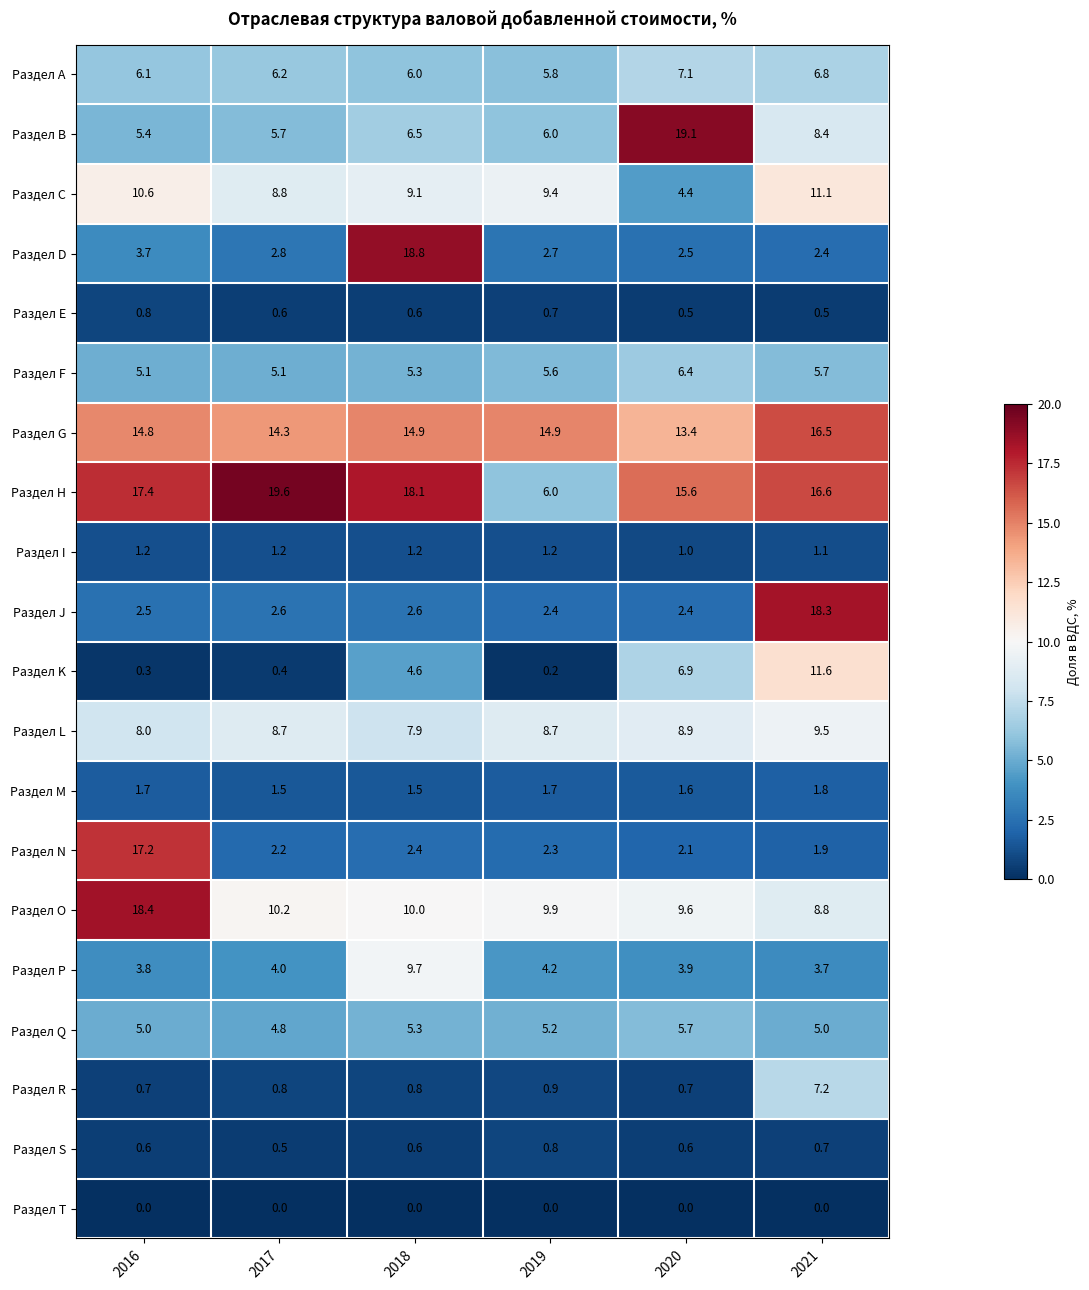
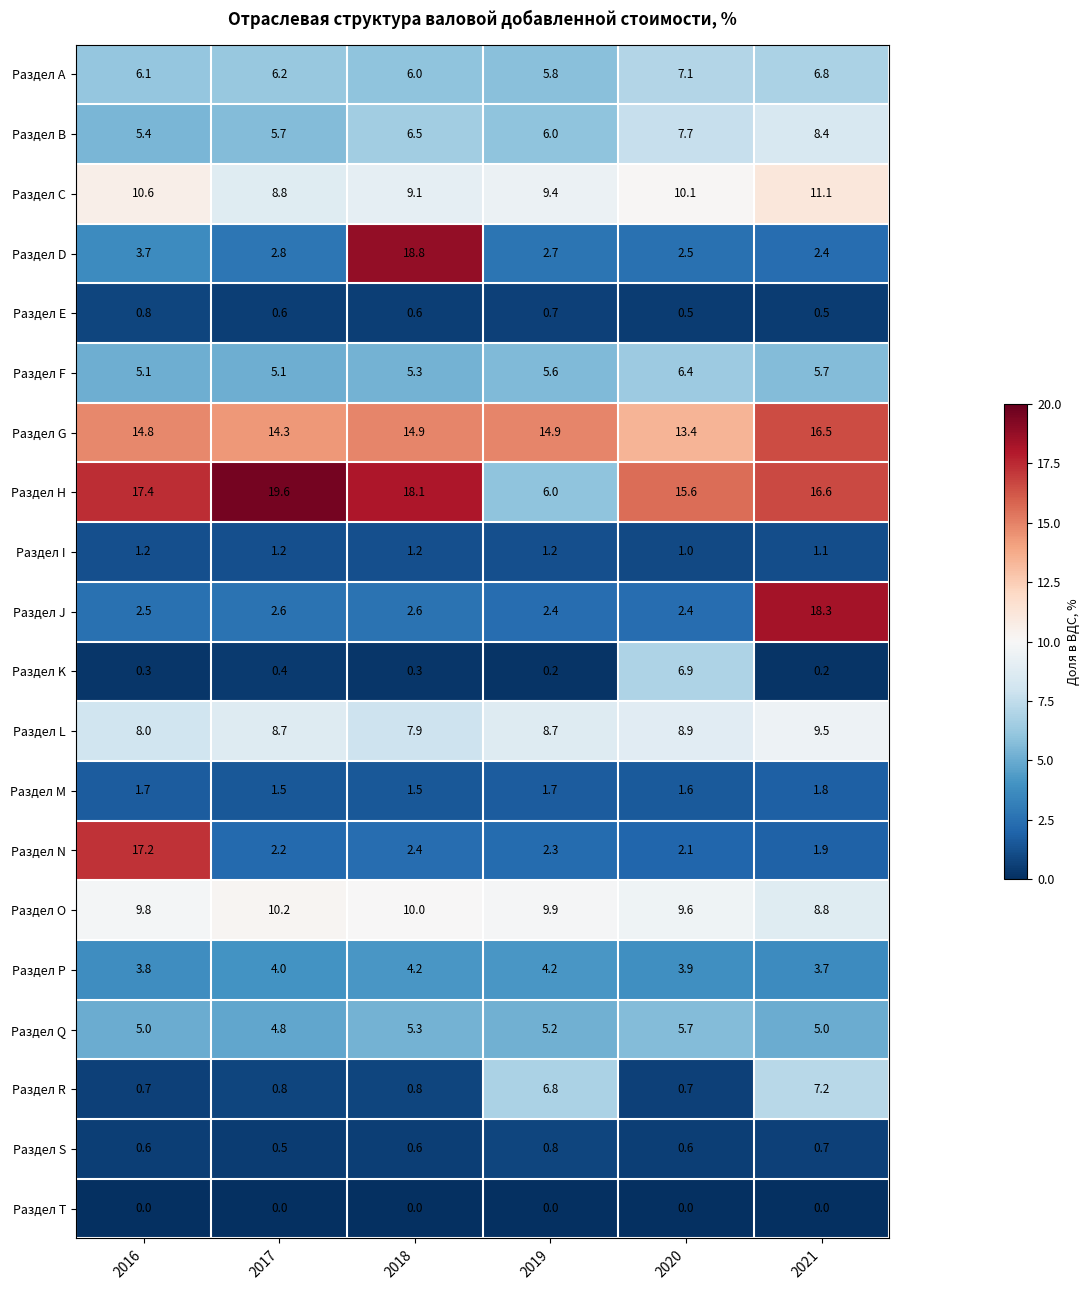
Раздел B, 2020: 19.1 -> 7.7
Раздел C, 2020: 4.4 -> 10.1
Раздел K, 2018: 4.6 -> 0.3
Раздел K, 2021: 11.6 -> 0.2
Раздел O, 2016: 18.4 -> 9.8
Раздел P, 2018: 9.7 -> 4.2
Раздел R, 2019: 0.9 -> 6.8
